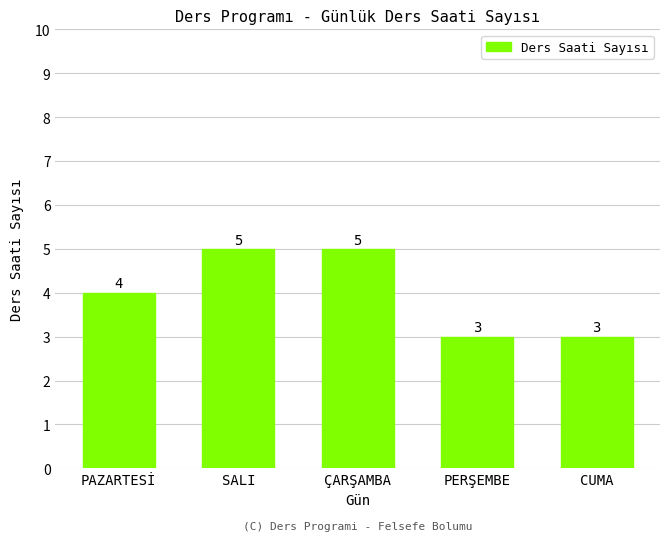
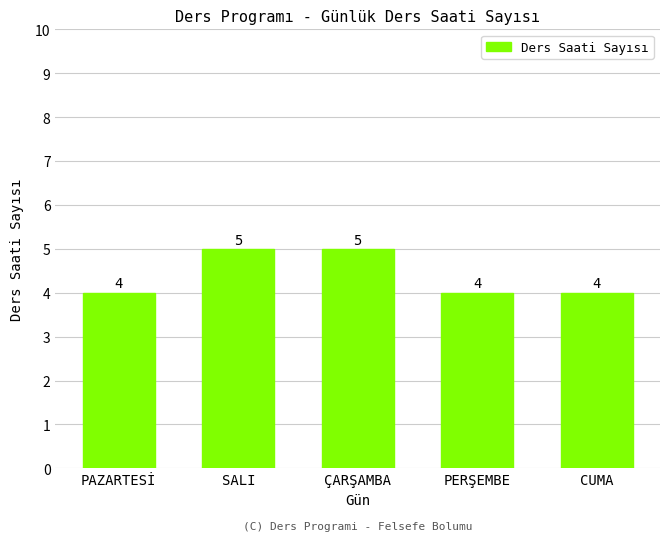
PERŞEMBE: 3 -> 4
CUMA: 3 -> 4
